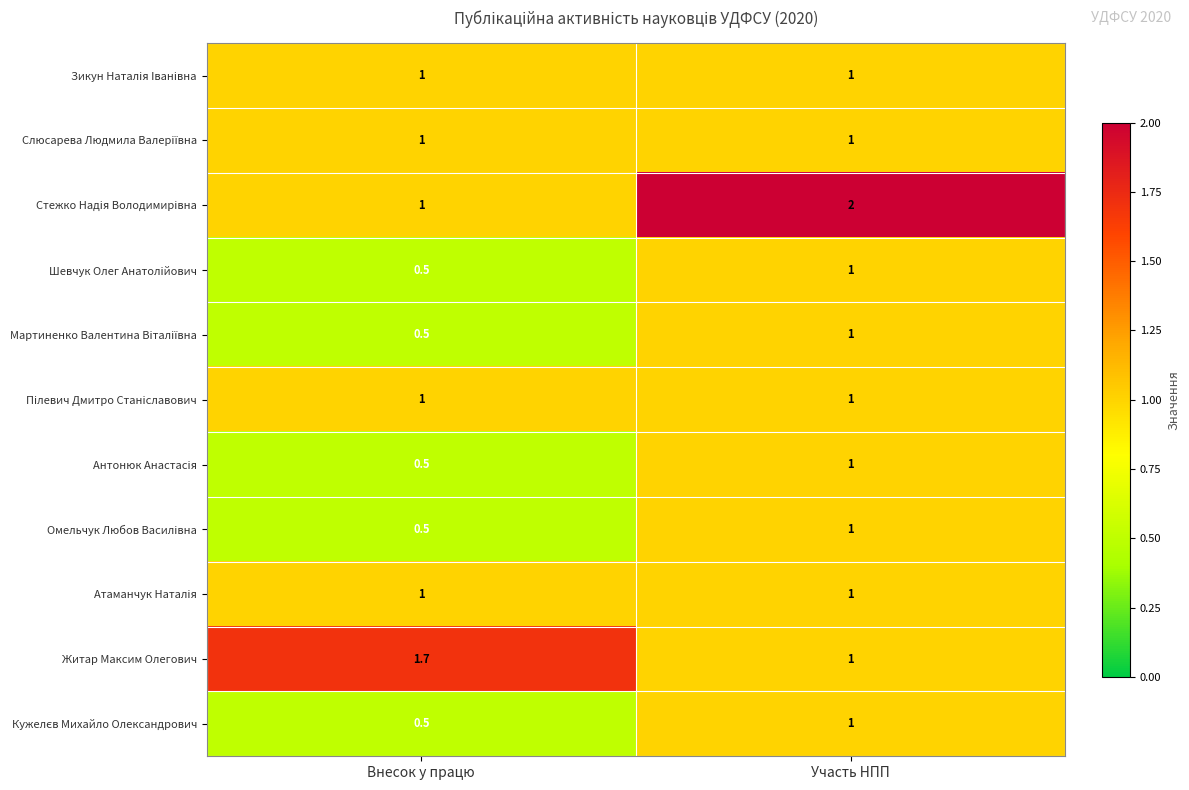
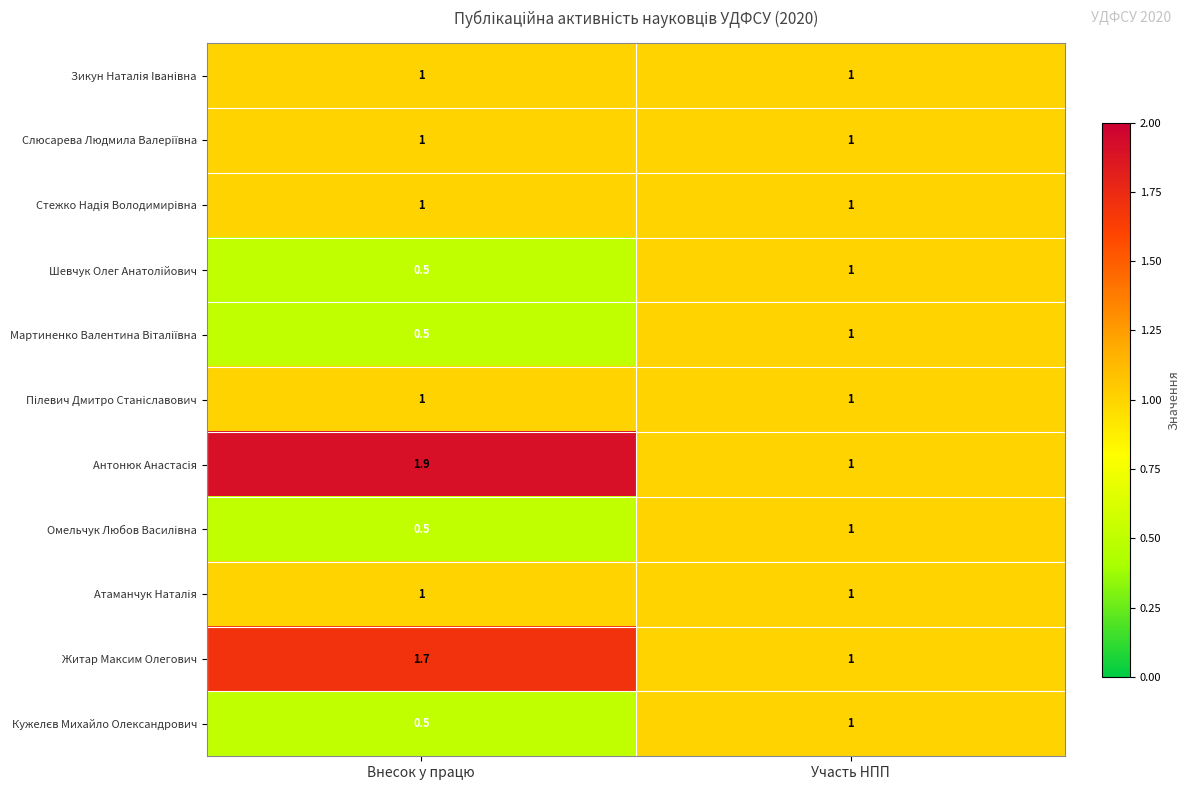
Стежко Надія Володимирівна, Участь НПП: 2 -> 1
Антонюк Анастасія, Внесок у працю: 0.5 -> 1.9
